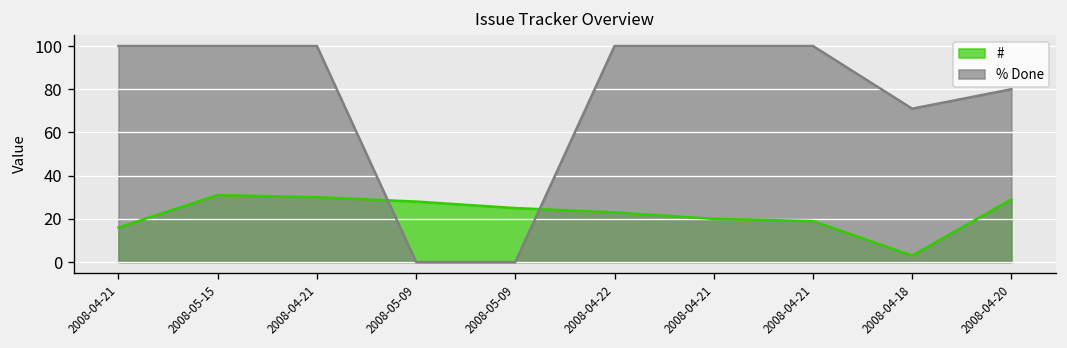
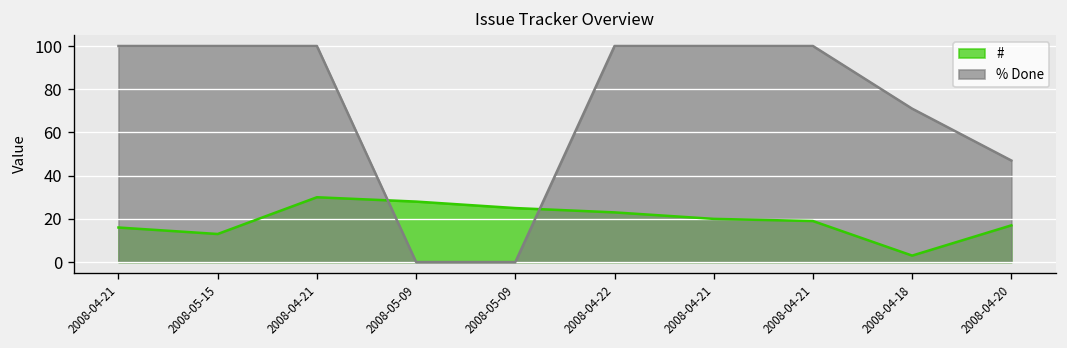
#, 2008-05-15: 31 -> 13
#, 2008-04-20: 29 -> 17
% Done, 2008-04-20: 80 -> 47
